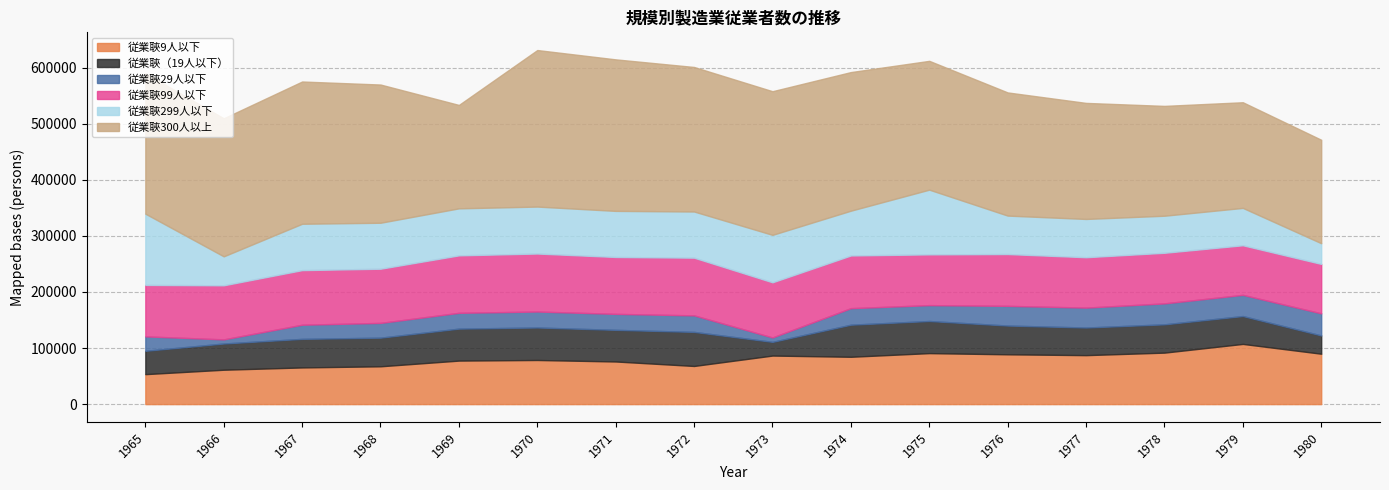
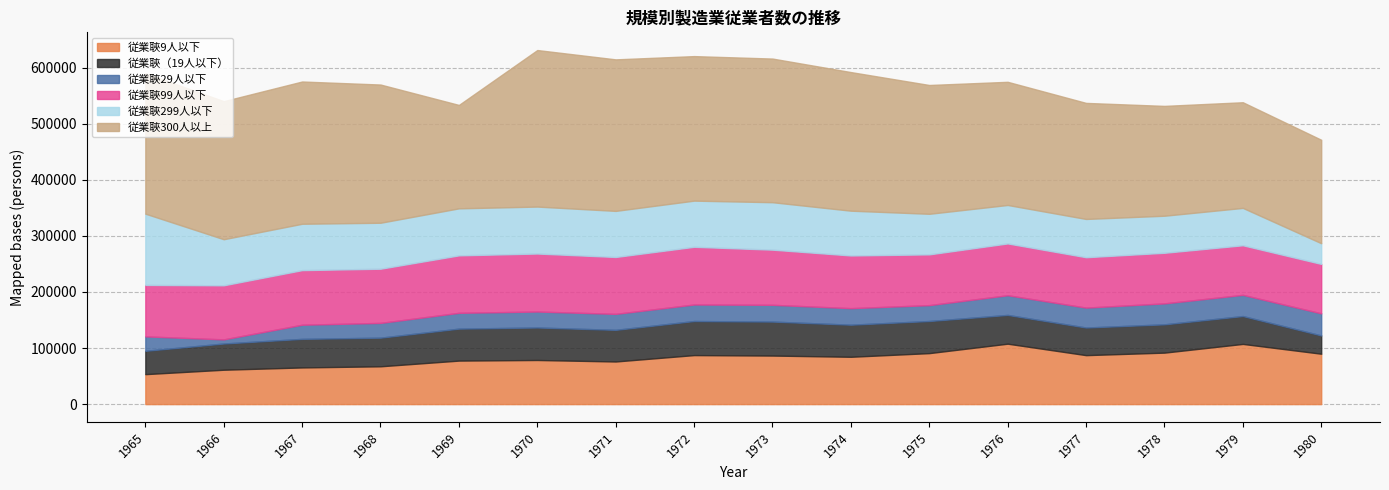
従業聗299人以下, 1966: 50000 -> 80000
従業聗9人以下, 1972: 70000 -> 90000
従業聗（19人以下）, 1973: 20000 -> 60000
従業聗29人以下, 1973: 10000 -> 30000
従業聗299人以下, 1975: 120000 -> 70000
従業聗9人以下, 1976: 90000 -> 110000
